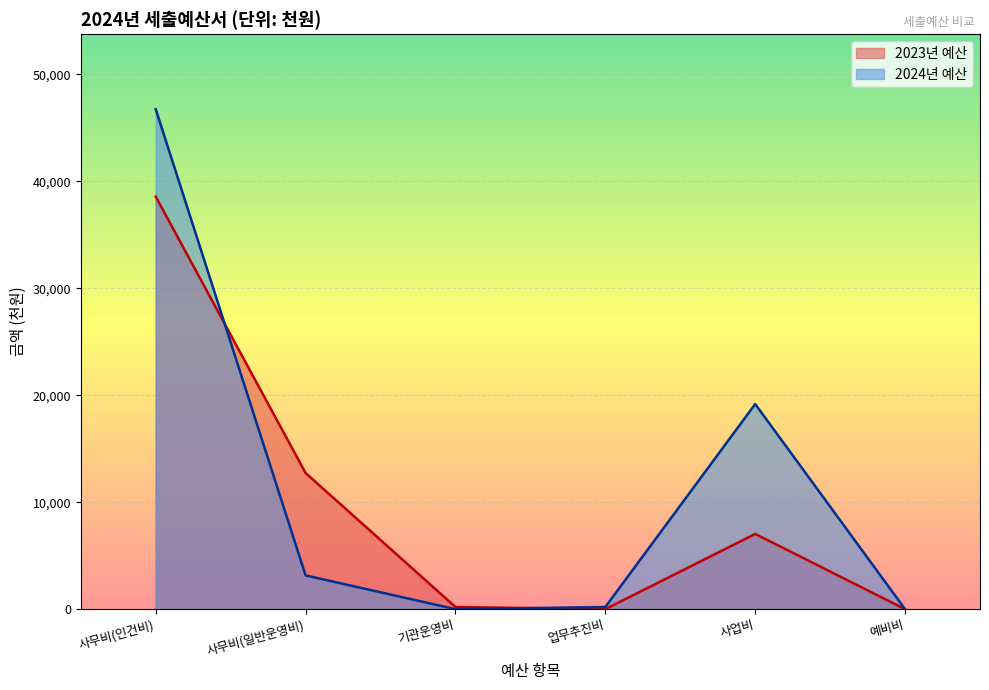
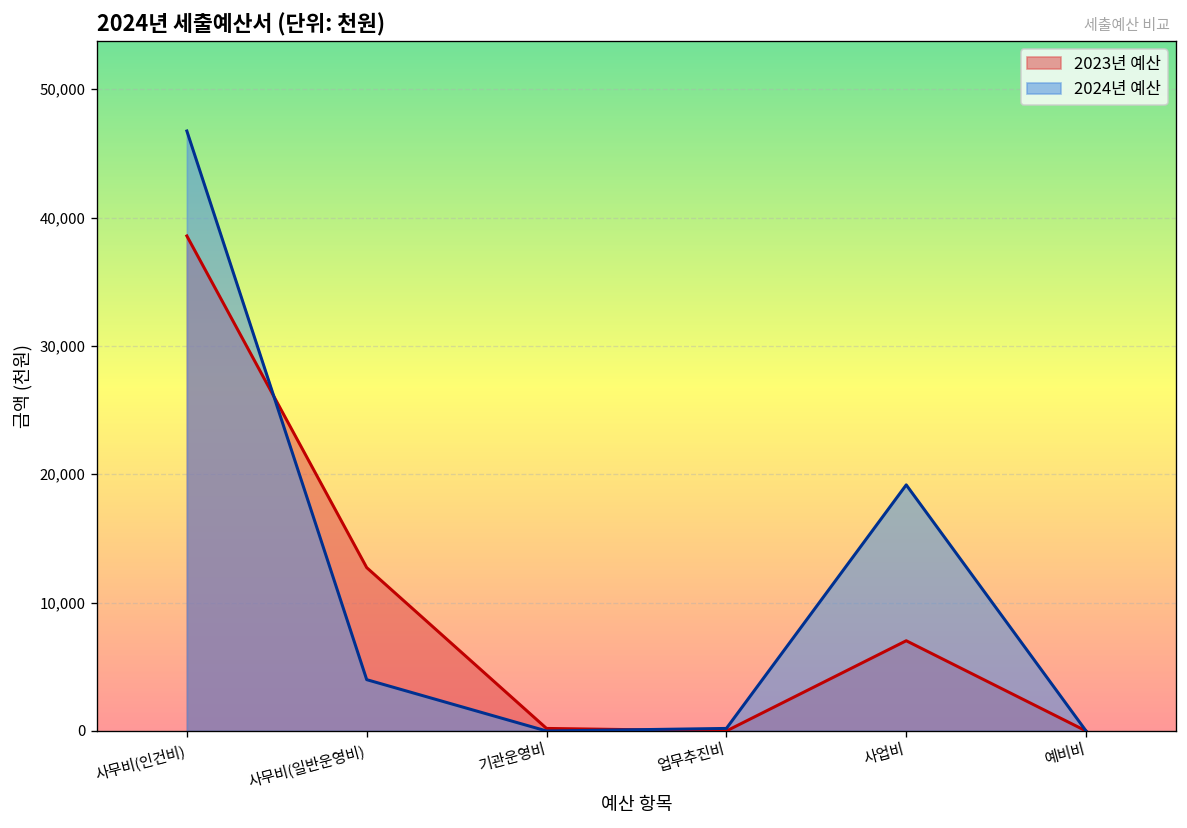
2024년 예산, 사무비(일반운영비): 3,200 -> 4,000
